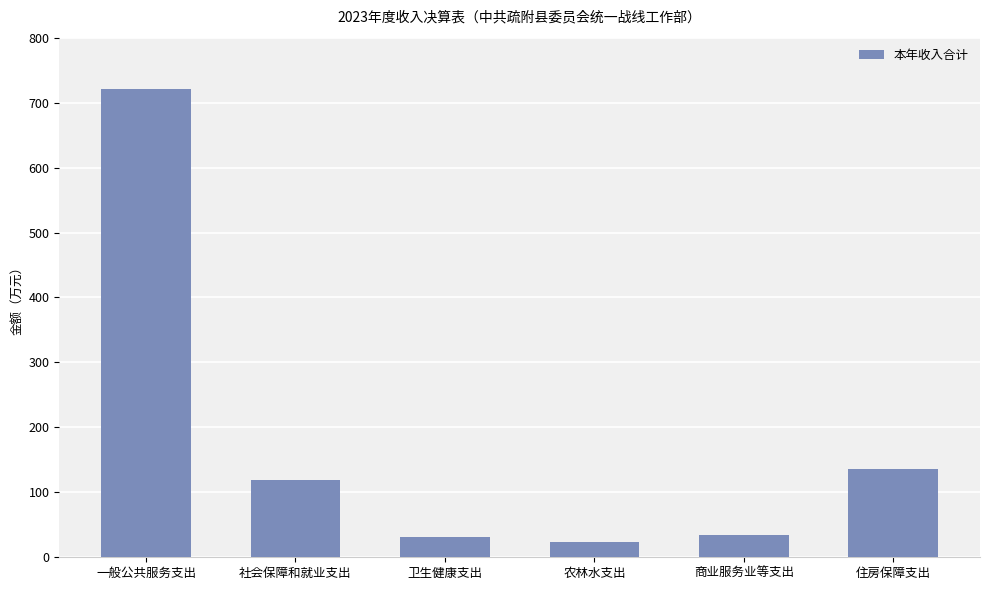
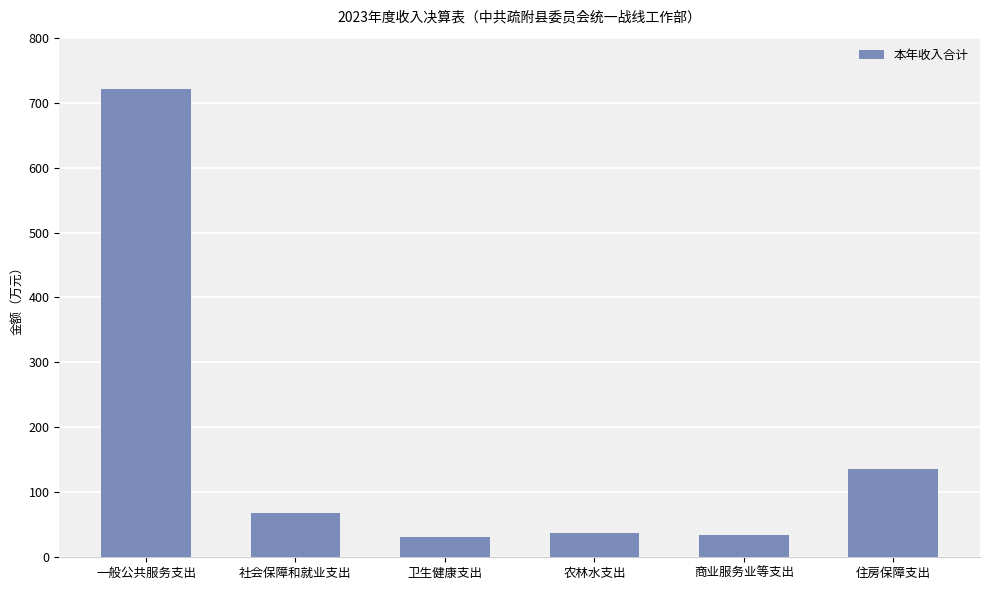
社会保障和就业支出: 120 -> 70
农林水支出: 20 -> 40
